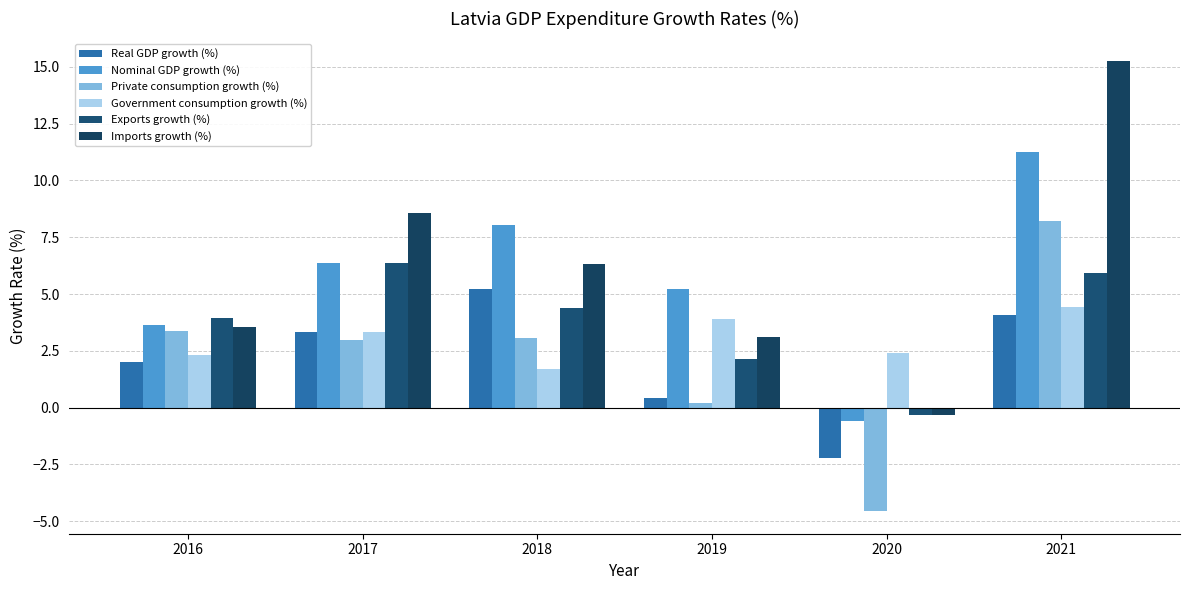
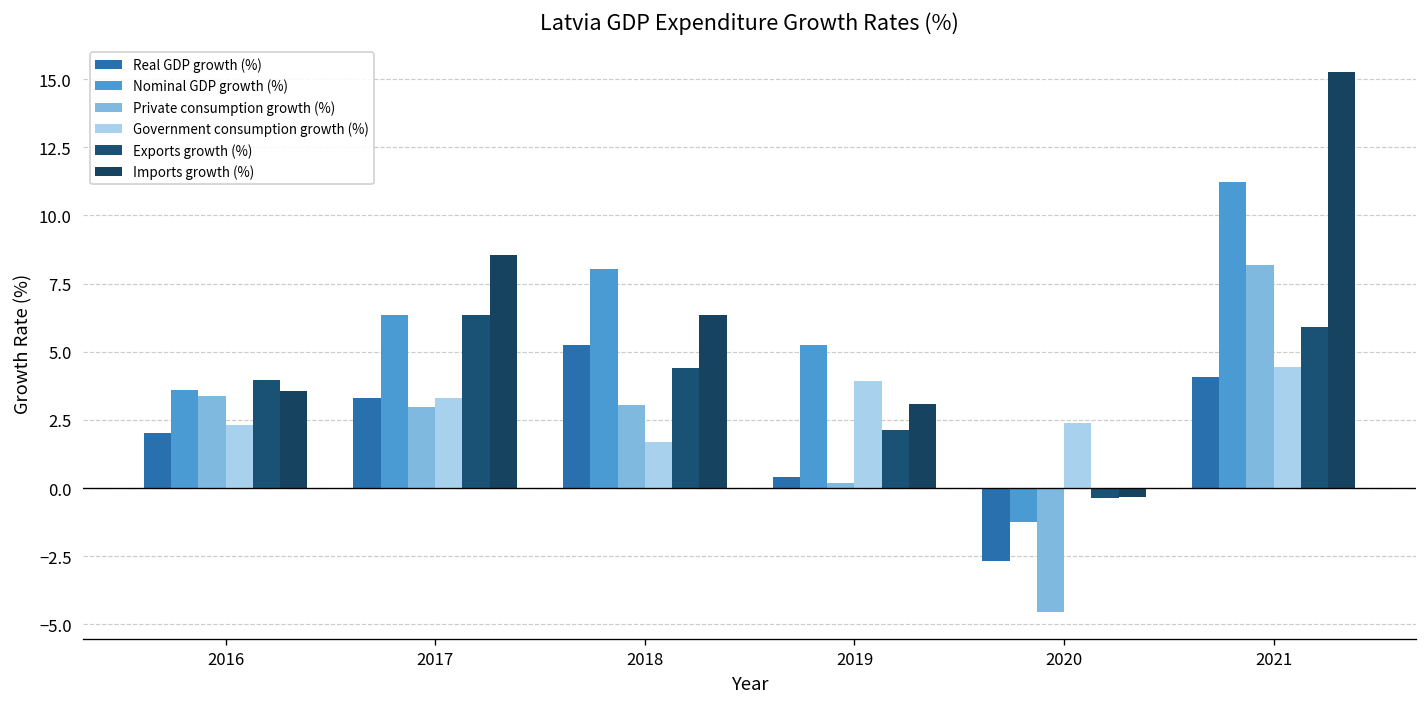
Real GDP growth (%), 2020: -2.2 -> -2.7
Nominal GDP growth (%), 2020: -0.6 -> -1.3
